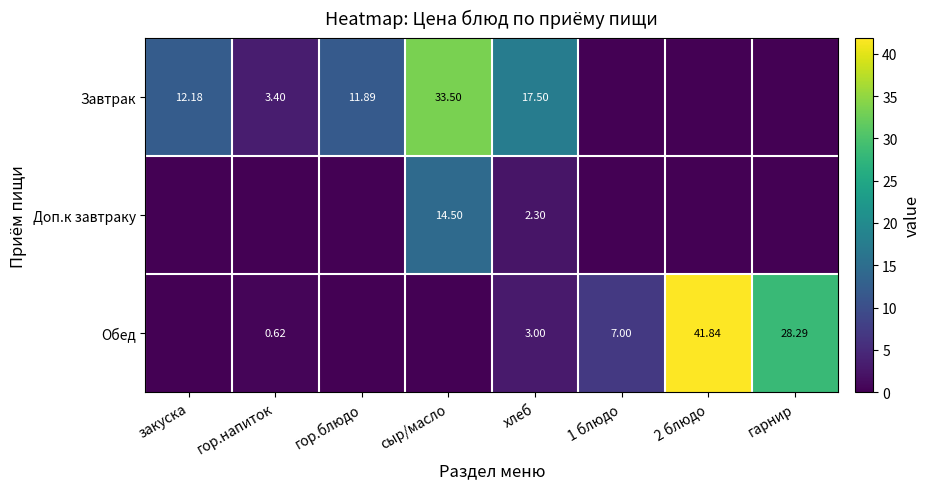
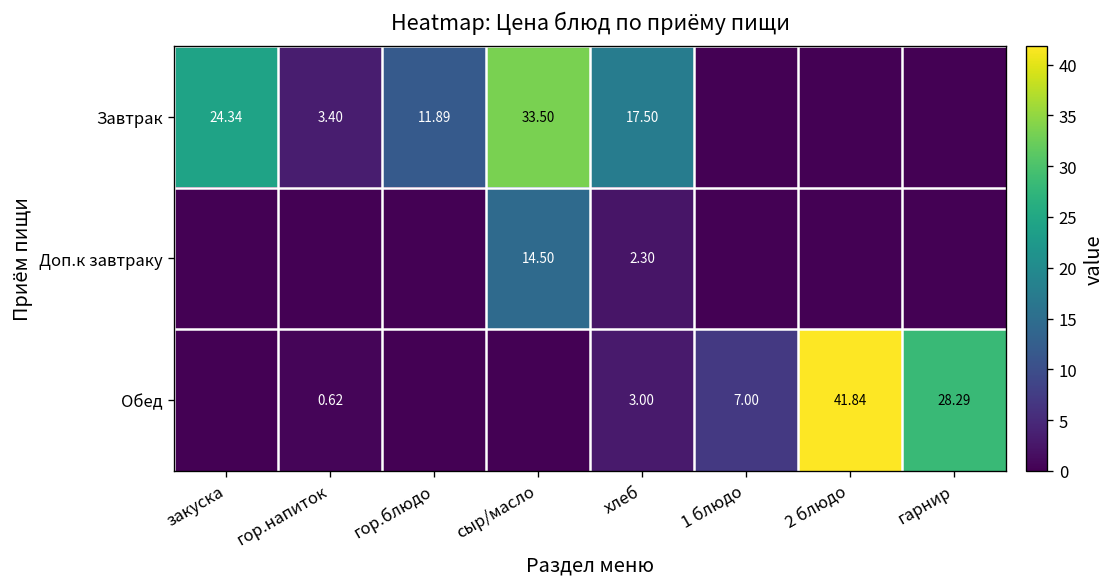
Завтрак, закуска: 12.18 -> 24.34
